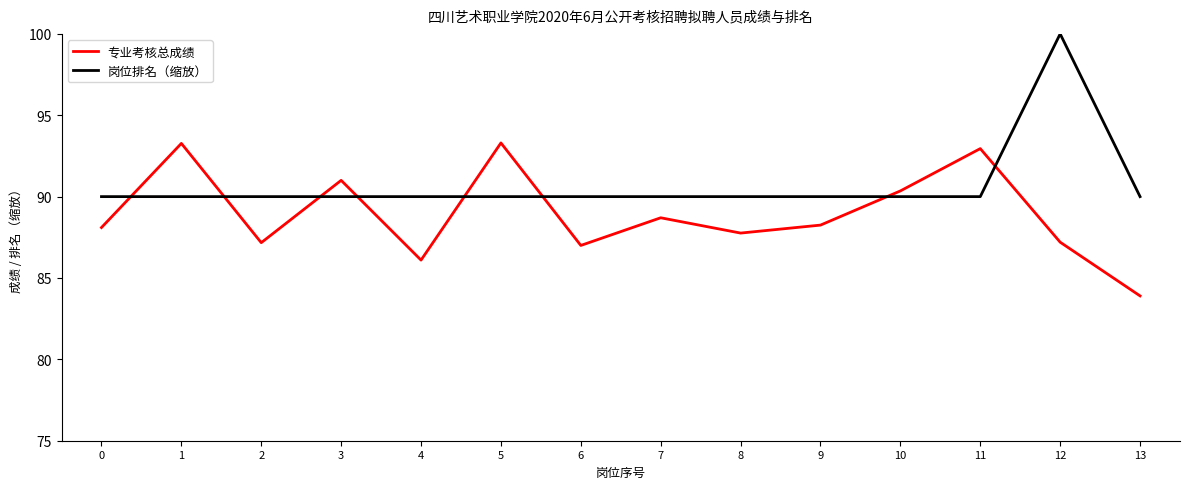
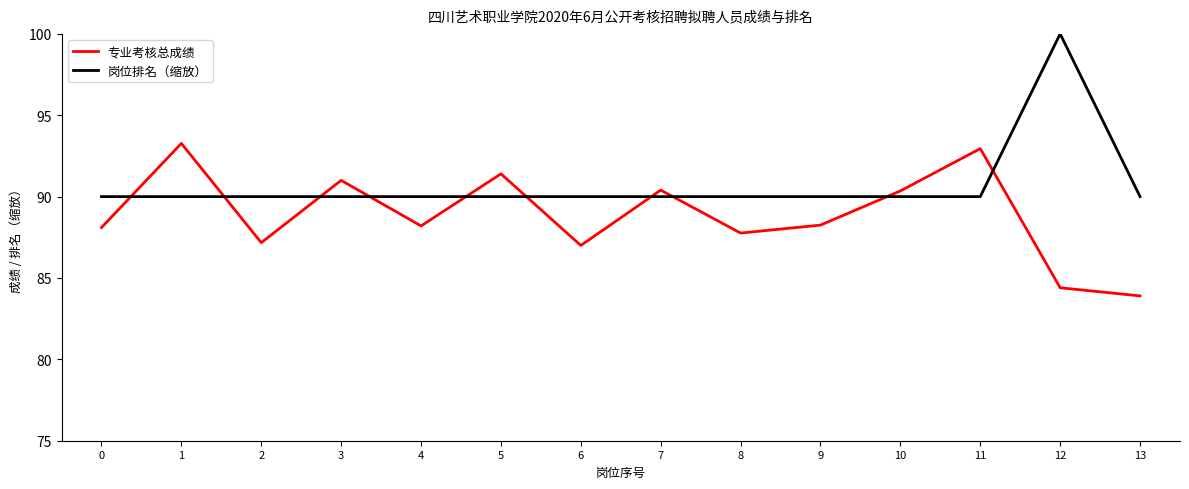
专业考核总成绩, 4: 86.1 -> 88.2
专业考核总成绩, 5: 93.3 -> 91.4
专业考核总成绩, 7: 88.7 -> 90.4
专业考核总成绩, 12: 87.2 -> 84.4
